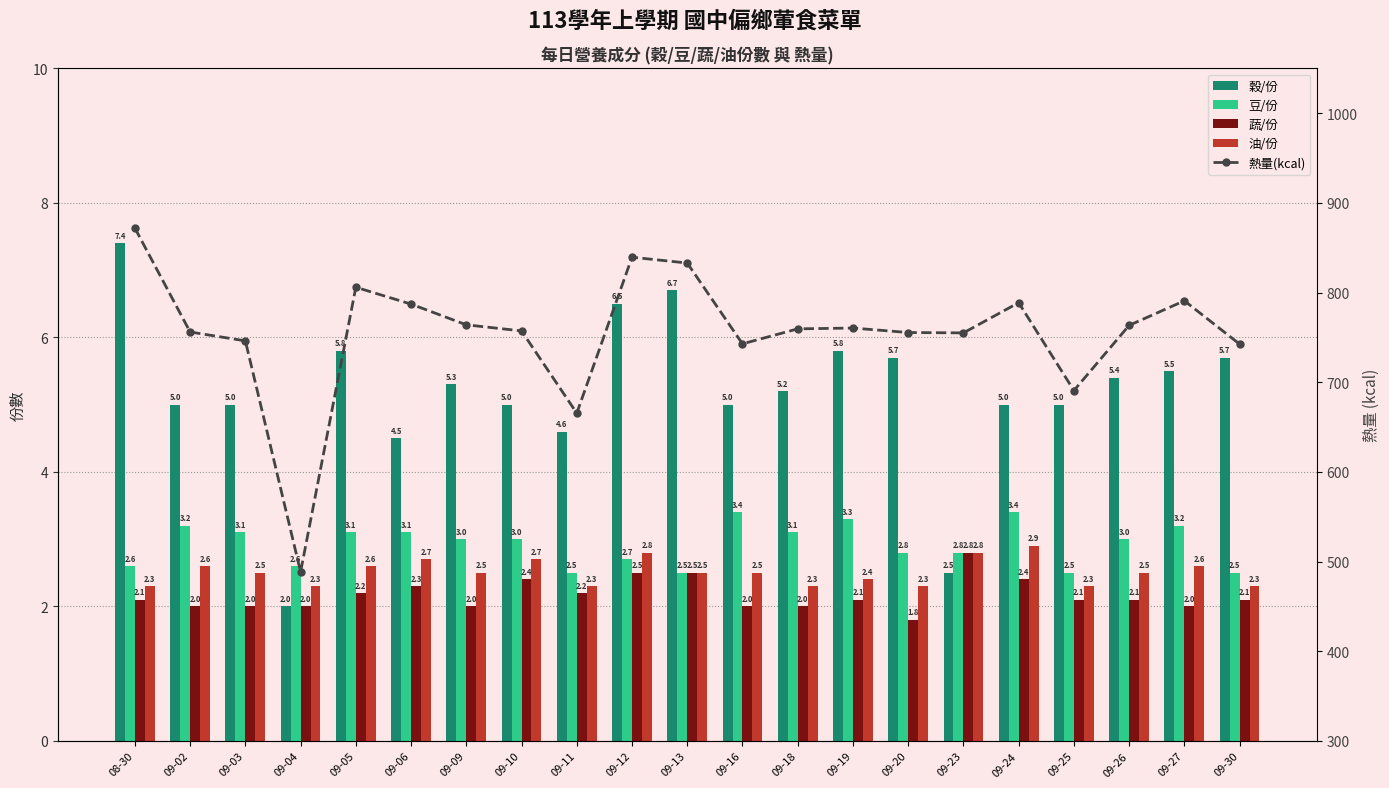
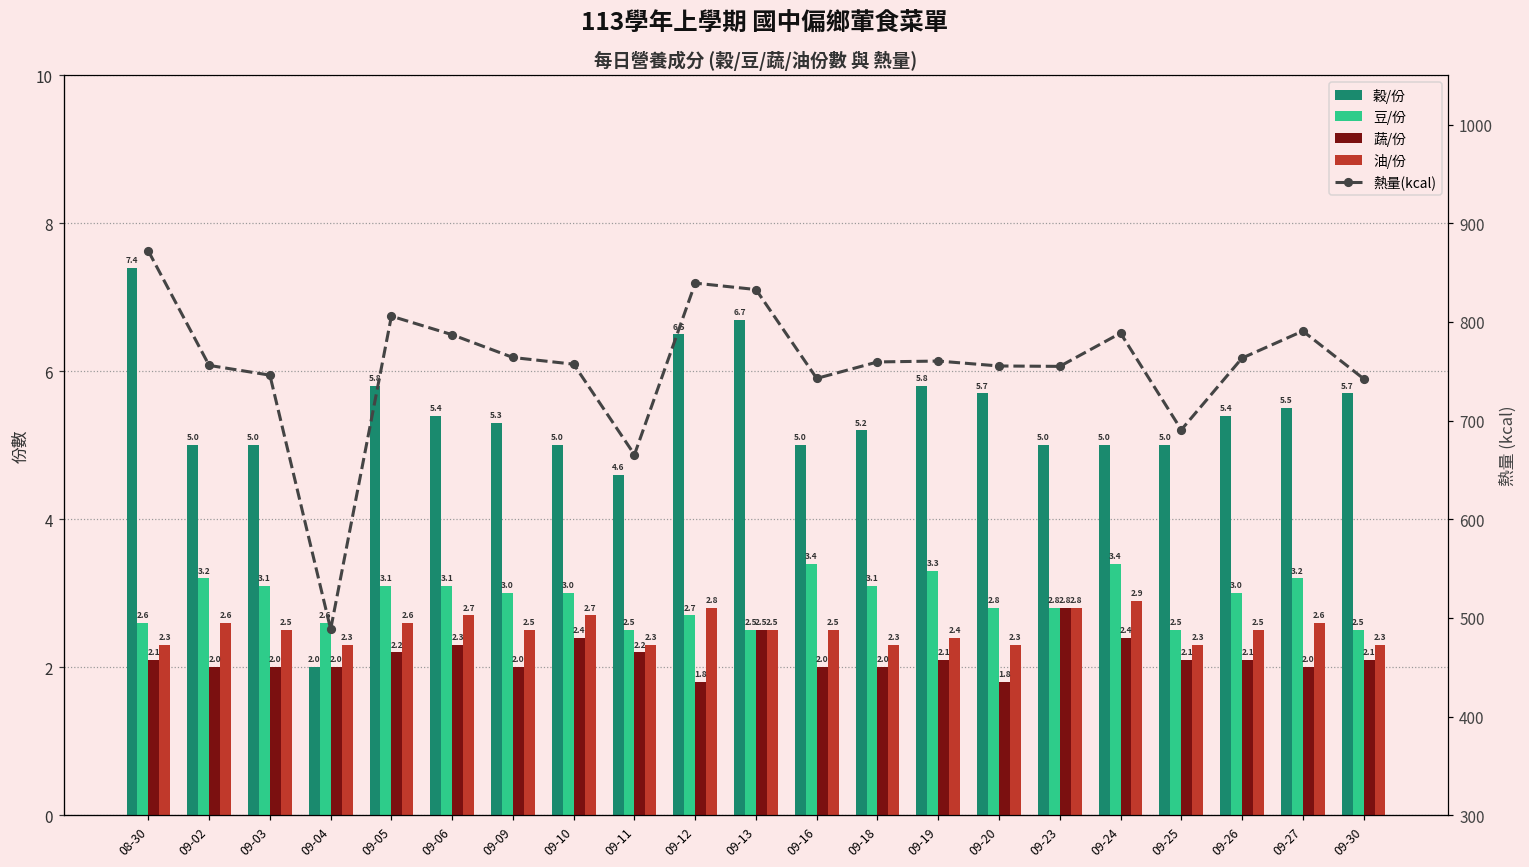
穀/份, 09-06: 4.5 -> 5.4
蔬/份, 09-12: 2.5 -> 1.8
穀/份, 09-23: 2.5 -> 5.0
